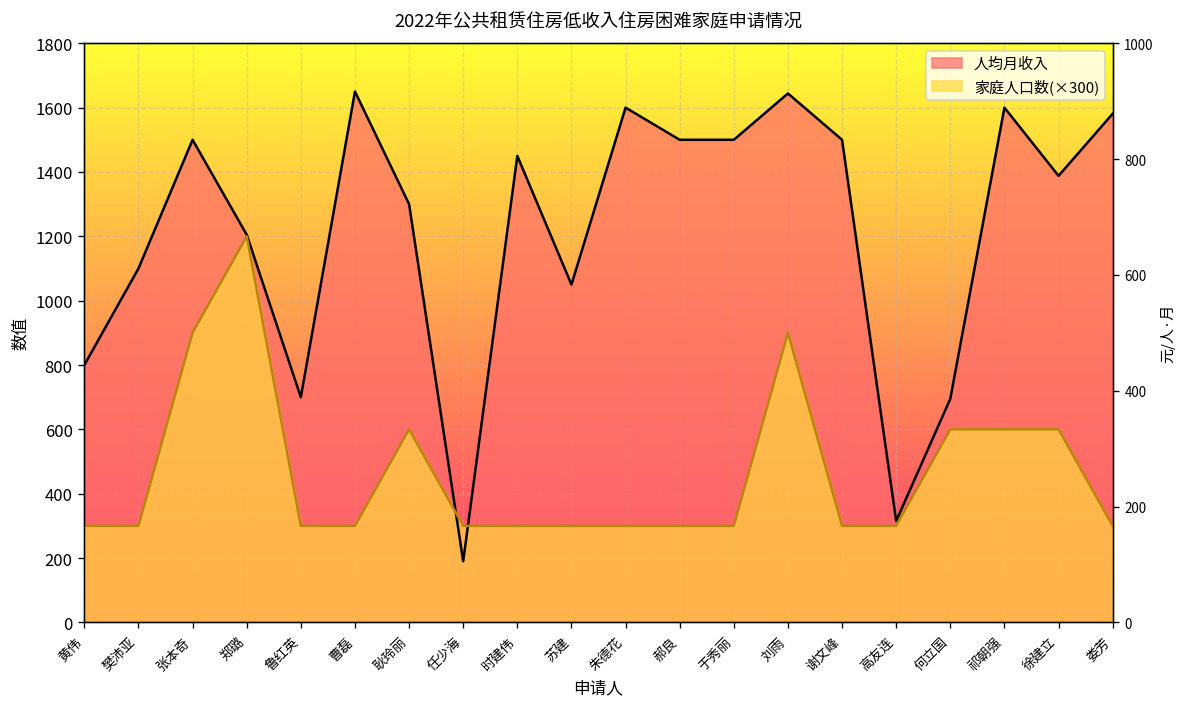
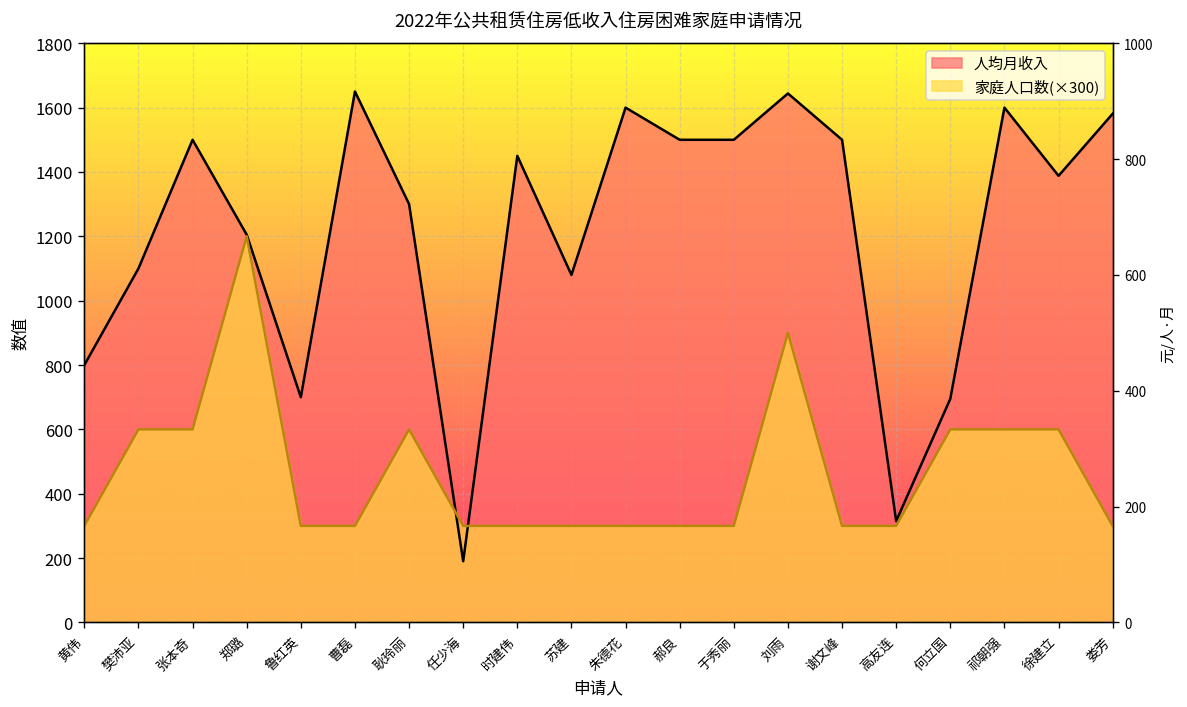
家庭人口数(×300), 樊沛亚: 300 -> 600
家庭人口数(×300), 张本奇: 900 -> 600
人均月收入, 苏建: 1050 -> 1080
